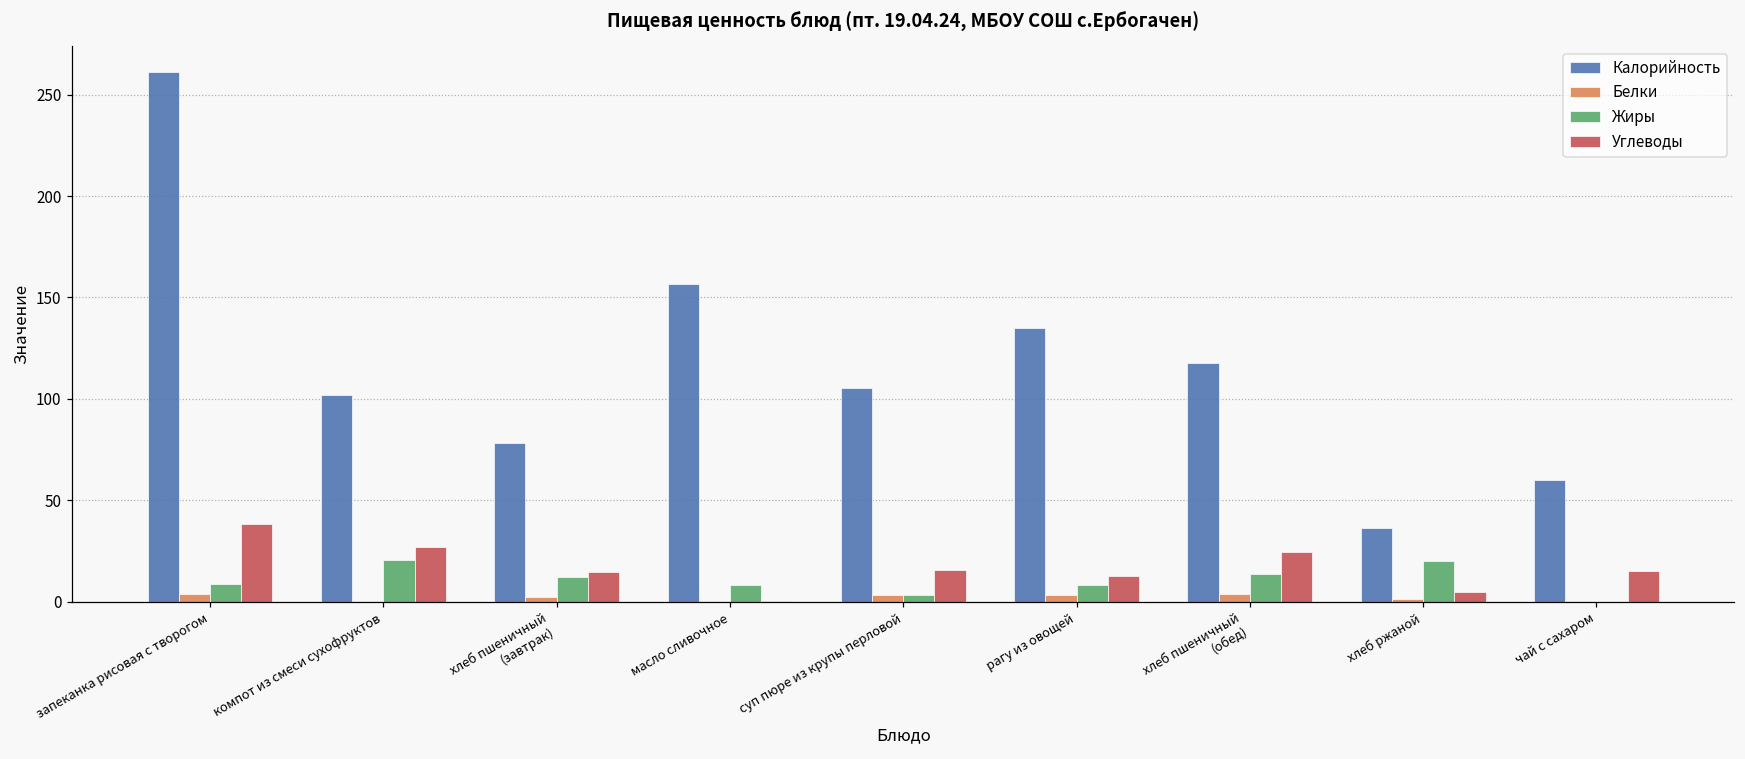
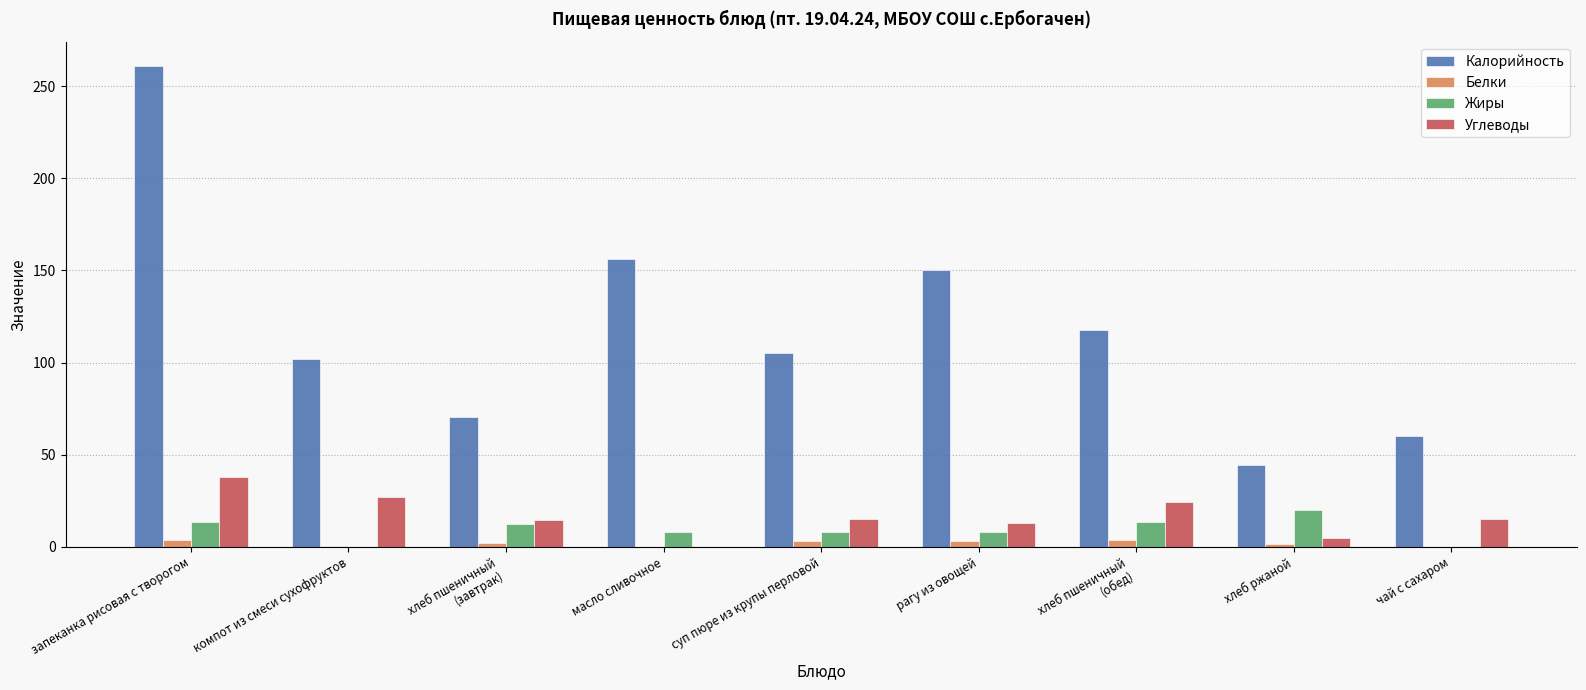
Жиры, запеканка рисовая с творогом: 8 -> 14
Жиры, компот из смеси сухофруктов: 21 -> 0
Калорийность, хлеб пшеничный (завтрак): 78 -> 71
Жиры, суп пюре из крупы перловой: 3 -> 8
Калорийность, рагу из овощей: 135 -> 150
Калорийность, хлеб ржаной: 36 -> 45
